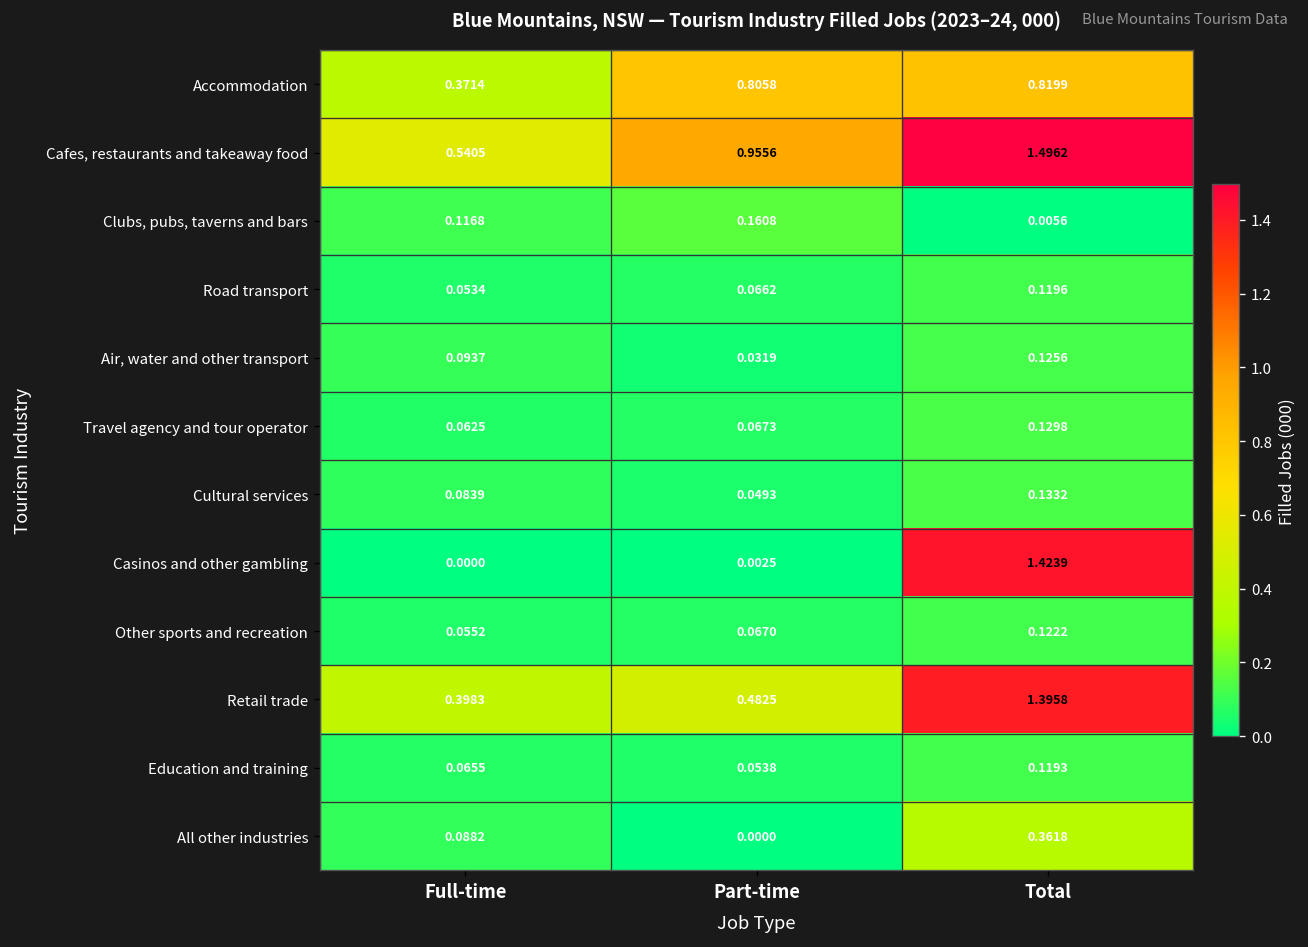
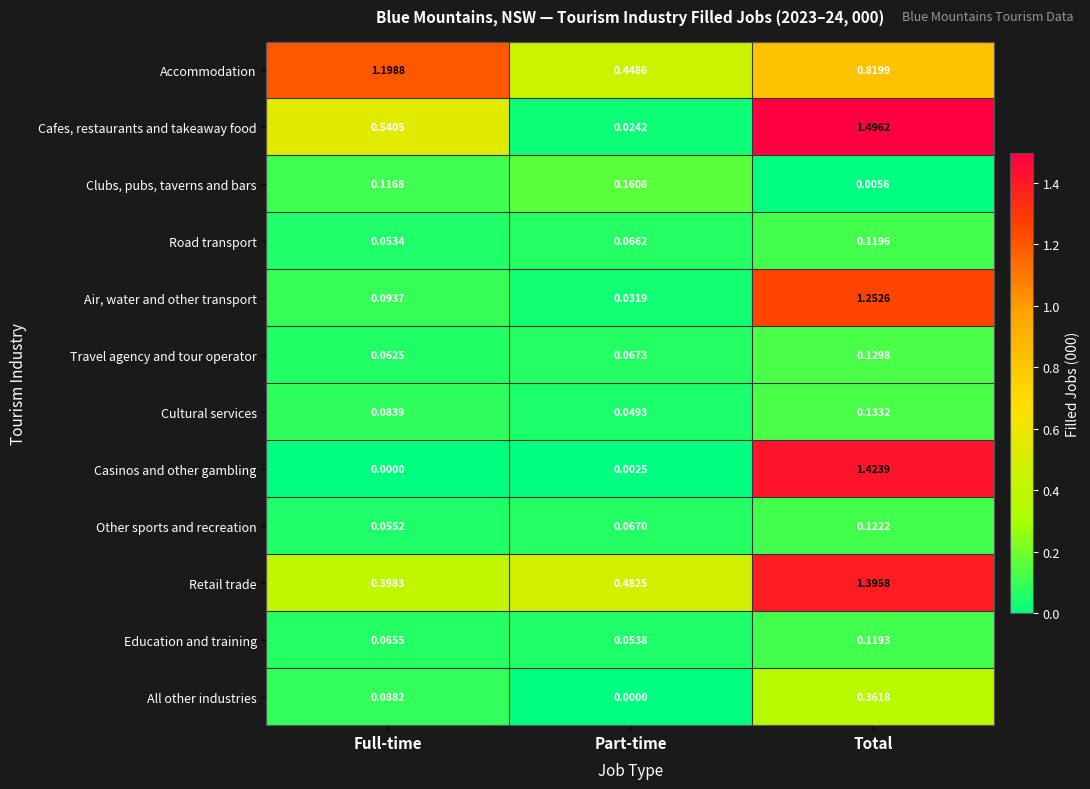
Accommodation, Full-time: 0.3714 -> 1.1988
Accommodation, Part-time: 0.8058 -> 0.4486
Cafes, restaurants and takeaway food, Part-time: 0.9556 -> 0.0242
Air, water and other transport, Total: 0.1256 -> 1.2526
